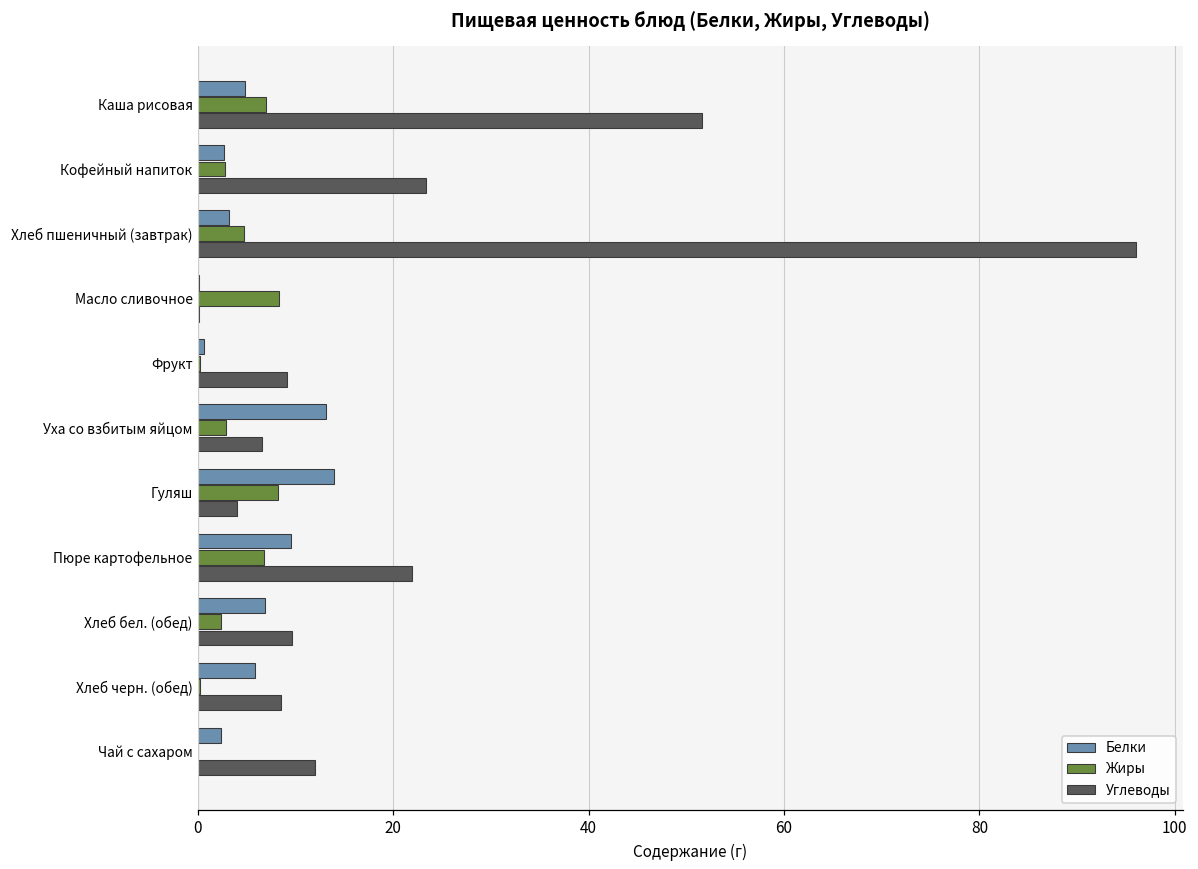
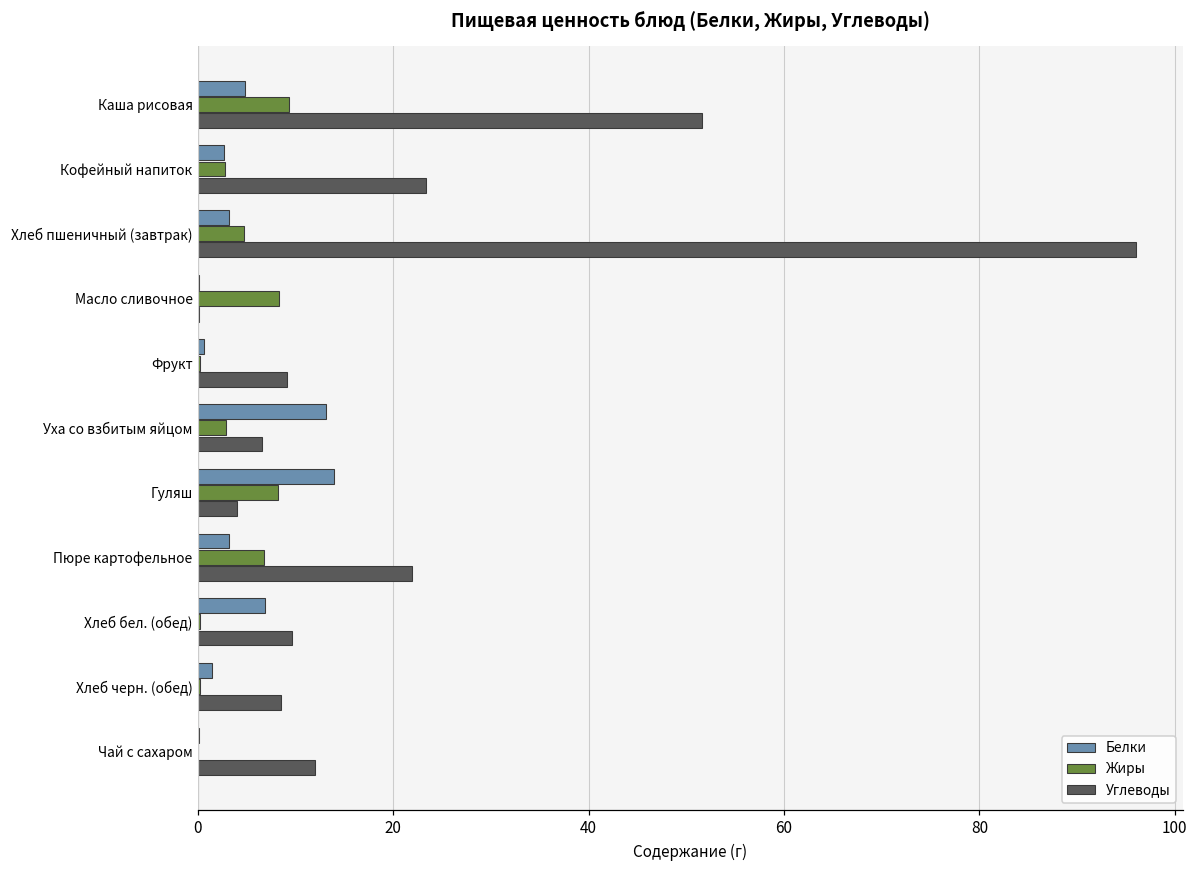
Жиры, Каша рисовая: 7 -> 9
Белки, Пюре картофельное: 10 -> 3
Жиры, Хлеб бел. (обед): 2 -> 0
Белки, Хлеб черн. (обед): 6 -> 1
Белки, Чай с сахаром: 2 -> 0
